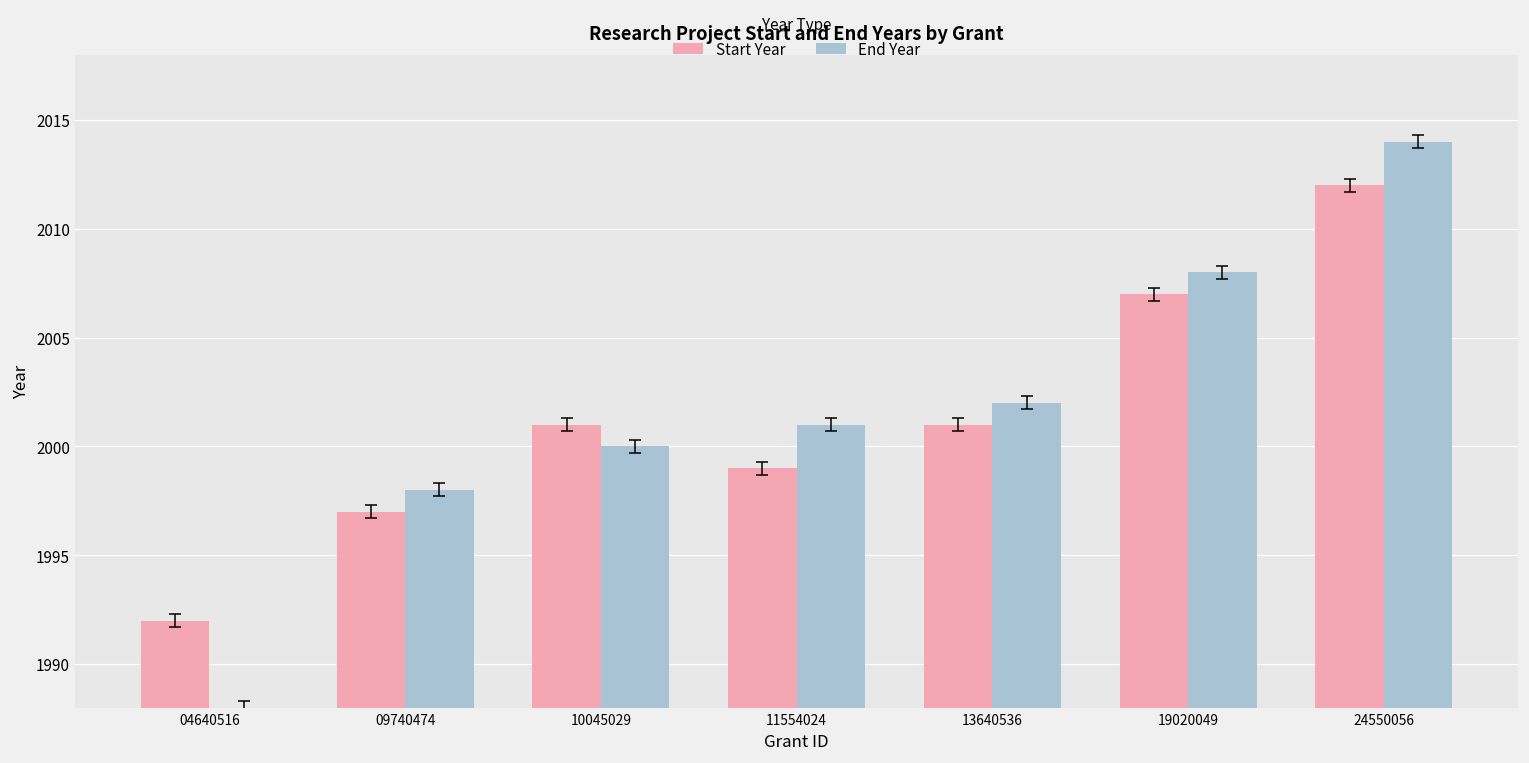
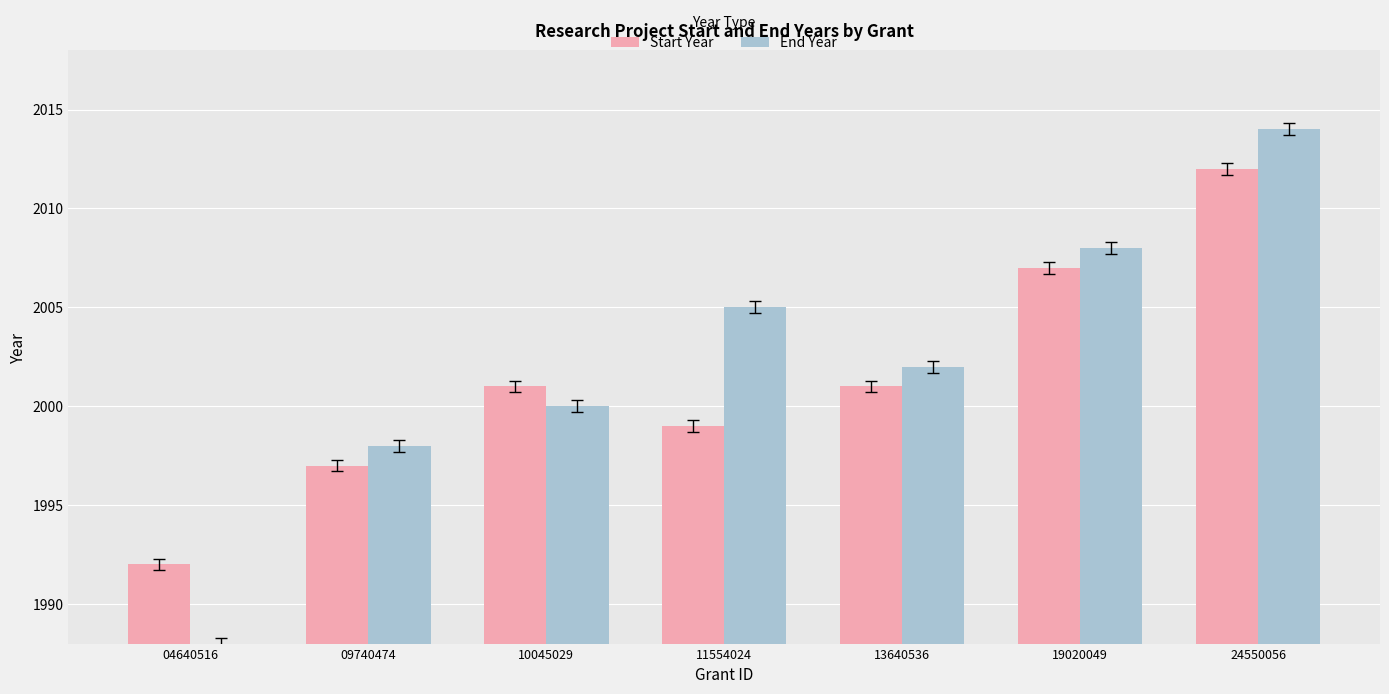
End Year, 11554024: 2001 -> 2005
